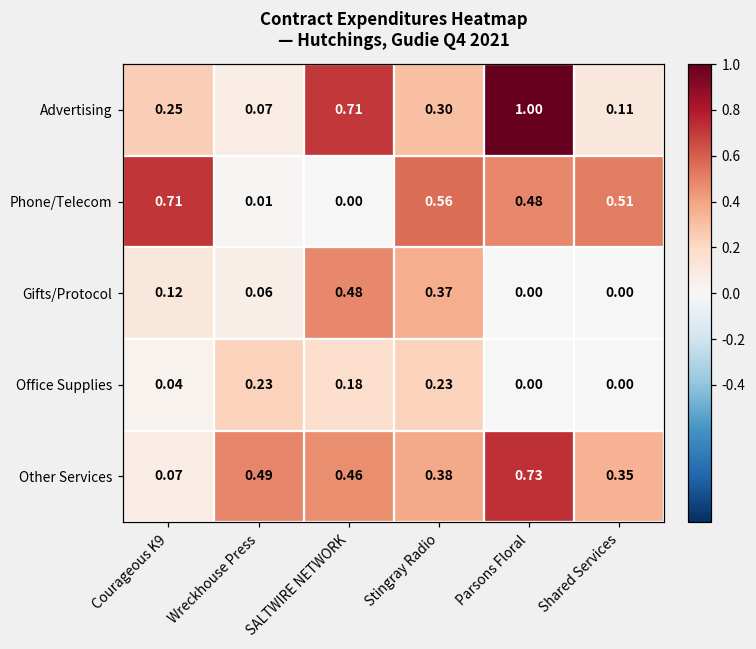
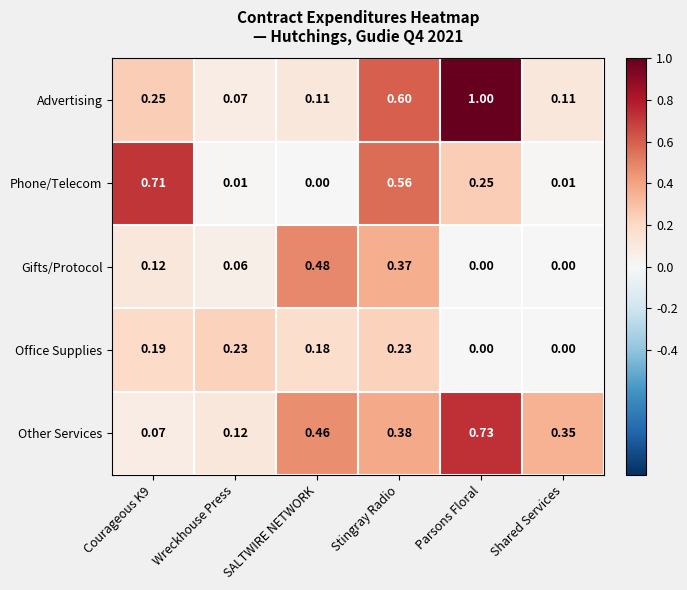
Advertising, SALTWIRE NETWORK: 0.71 -> 0.11
Advertising, Stingray Radio: 0.30 -> 0.60
Phone/Telecom, Parsons Floral: 0.48 -> 0.25
Phone/Telecom, Shared Services: 0.51 -> 0.01
Office Supplies, Courageous K9: 0.04 -> 0.19
Other Services, Wreckhouse Press: 0.49 -> 0.12
